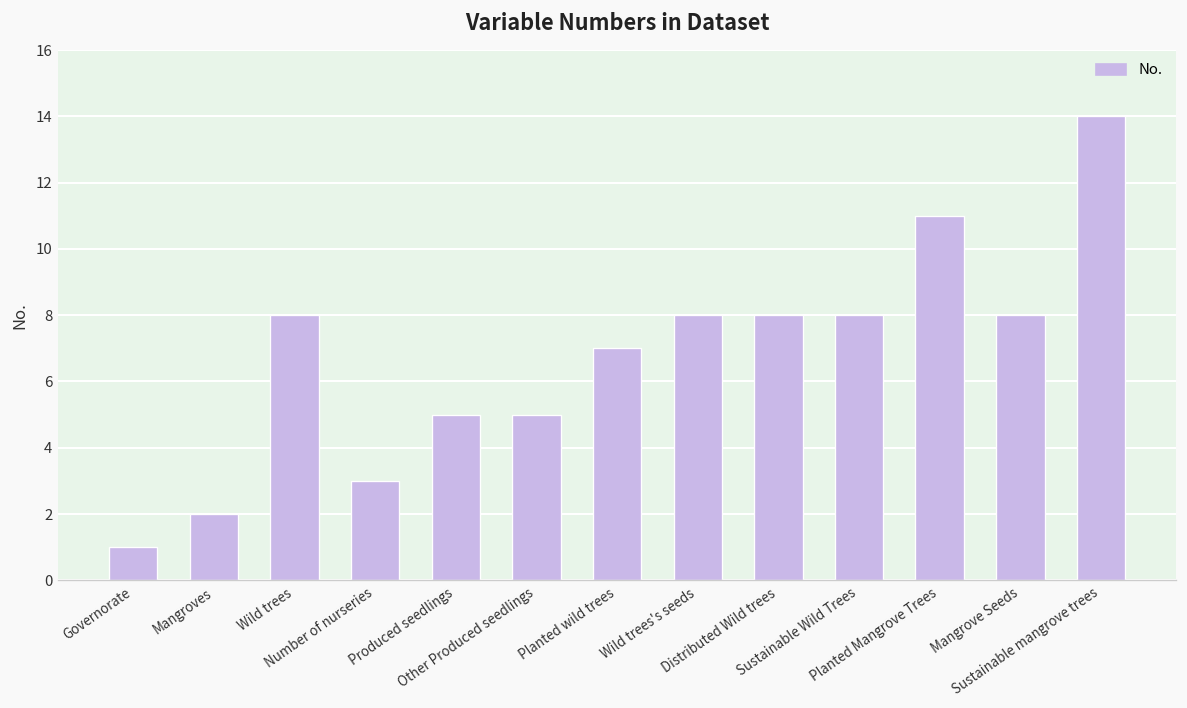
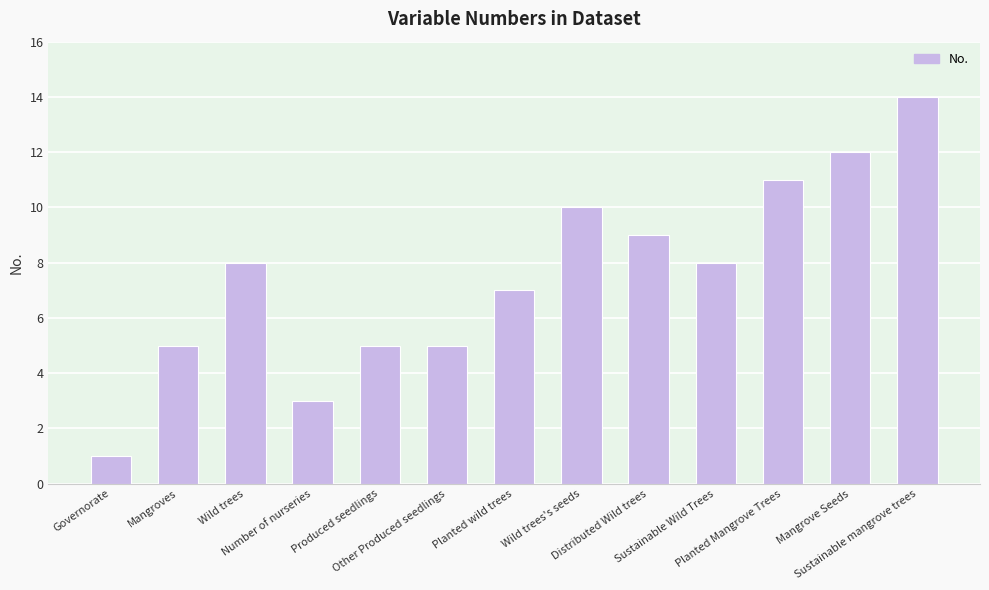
Mangroves: 2 -> 5
Wild trees's seeds: 8 -> 10
Distributed Wild trees: 8 -> 9
Mangrove Seeds: 8 -> 12
